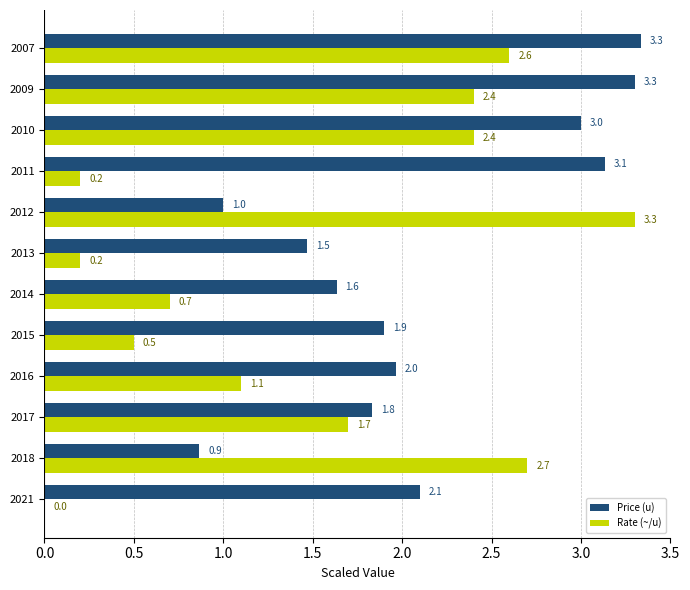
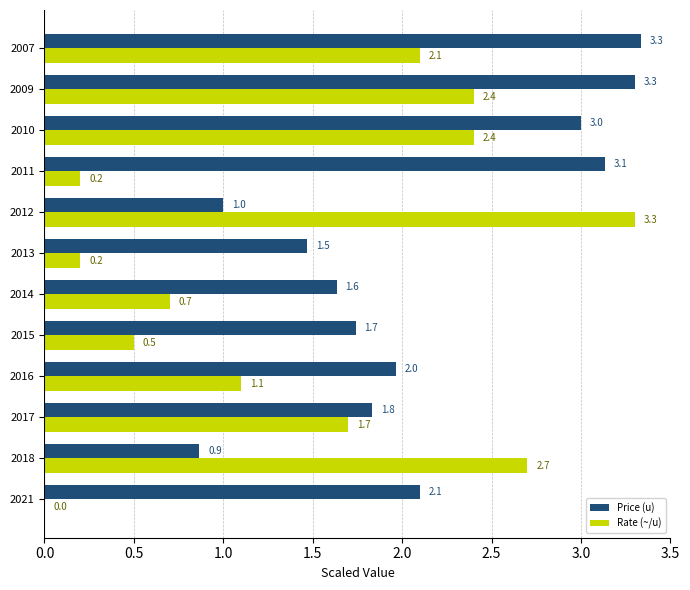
Rate (~/u), 2007: 2.6 -> 2.1
Price (u), 2015: 1.9 -> 1.7
